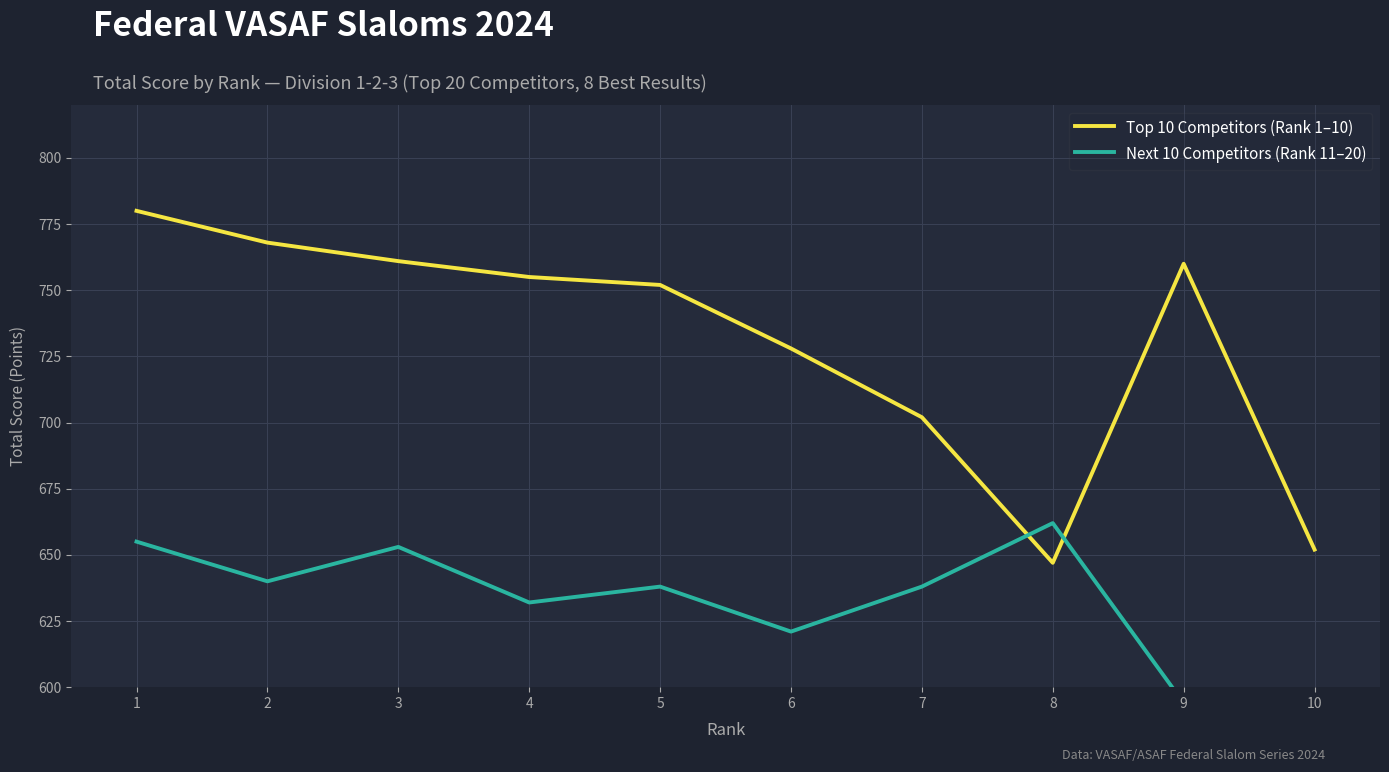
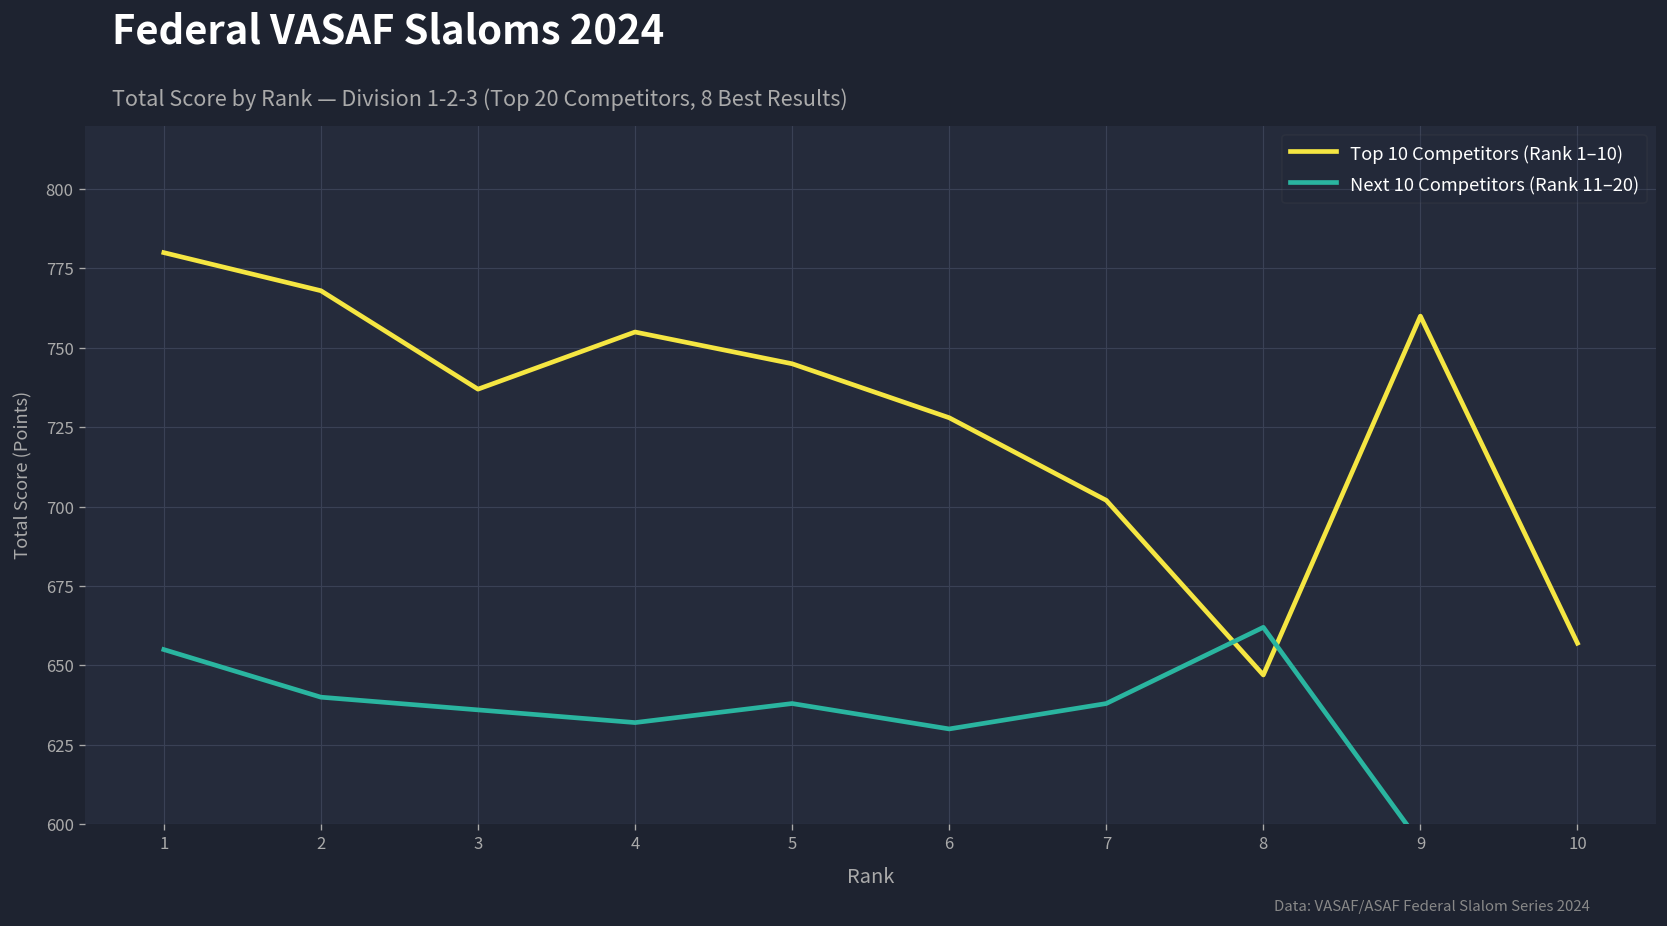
Top 10 Competitors (Rank 1–10), 3: 761 -> 737
Next 10 Competitors (Rank 11–20), 3: 653 -> 636
Top 10 Competitors (Rank 1–10), 5: 752 -> 745
Next 10 Competitors (Rank 11–20), 6: 621 -> 630
Top 10 Competitors (Rank 1–10), 10: 652 -> 657
